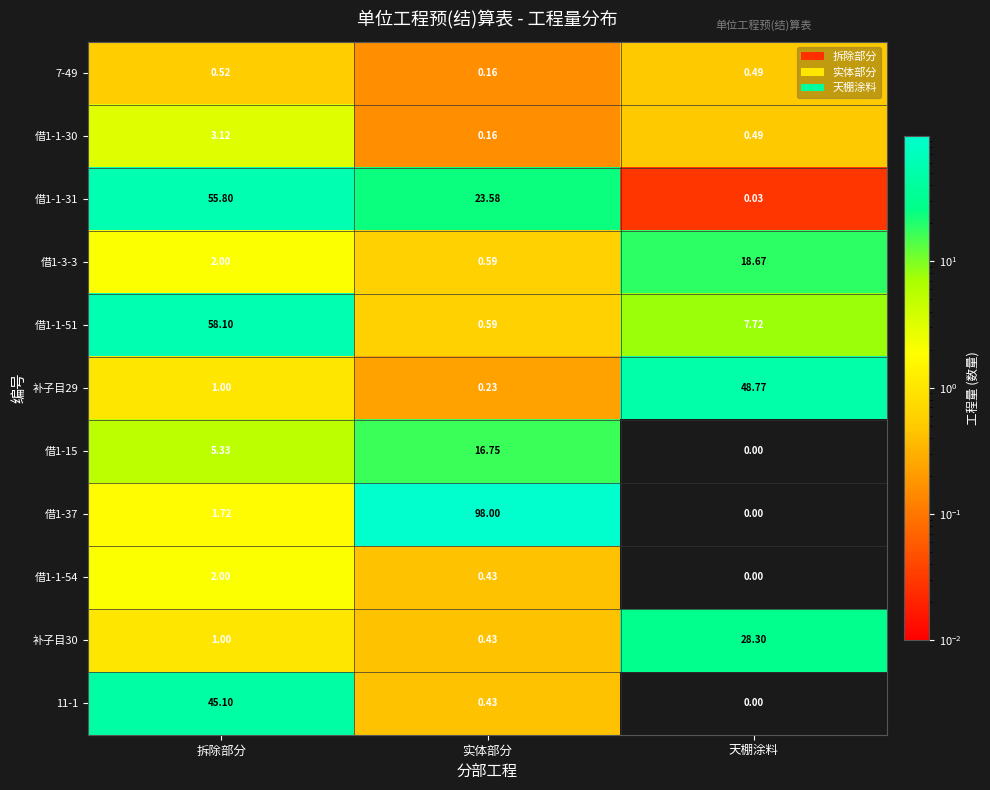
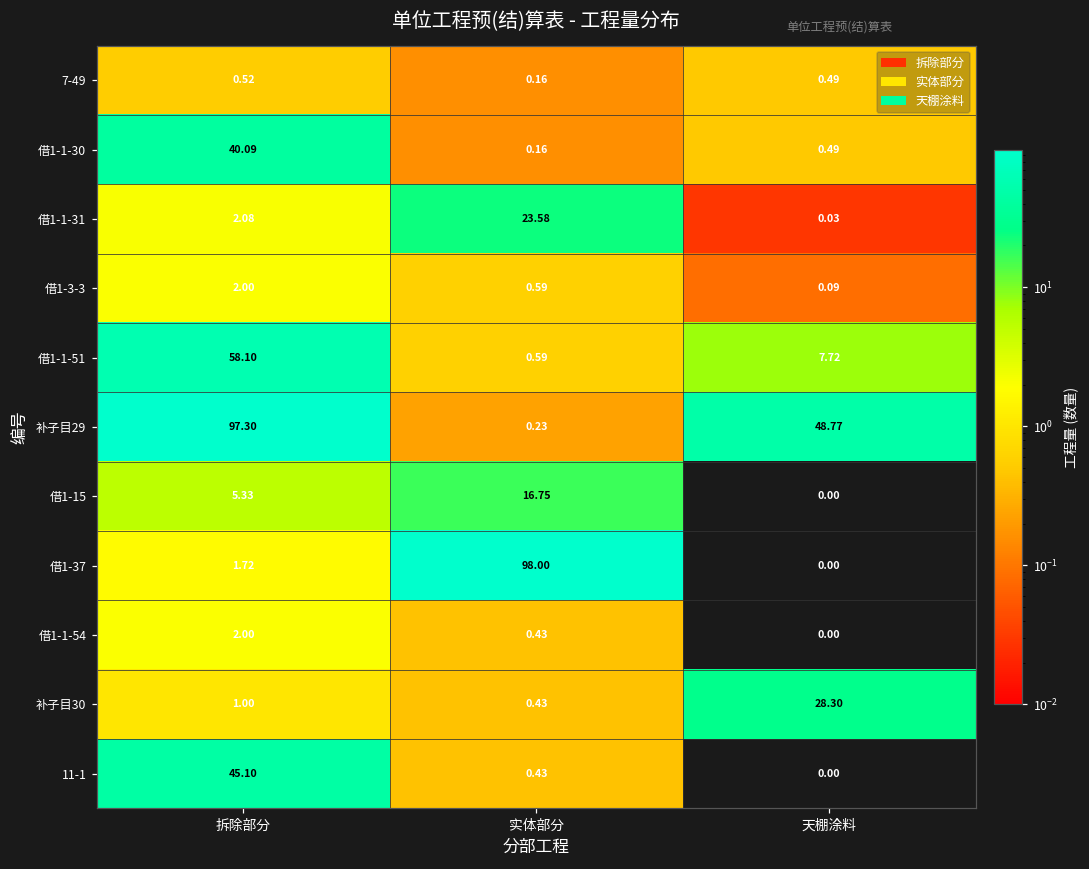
借1-1-30, 拆除部分: 3.12 -> 40.09
借1-1-31, 拆除部分: 55.80 -> 2.08
借1-3-3, 天棚涂料: 18.67 -> 0.09
补子目29, 拆除部分: 1.00 -> 97.30
